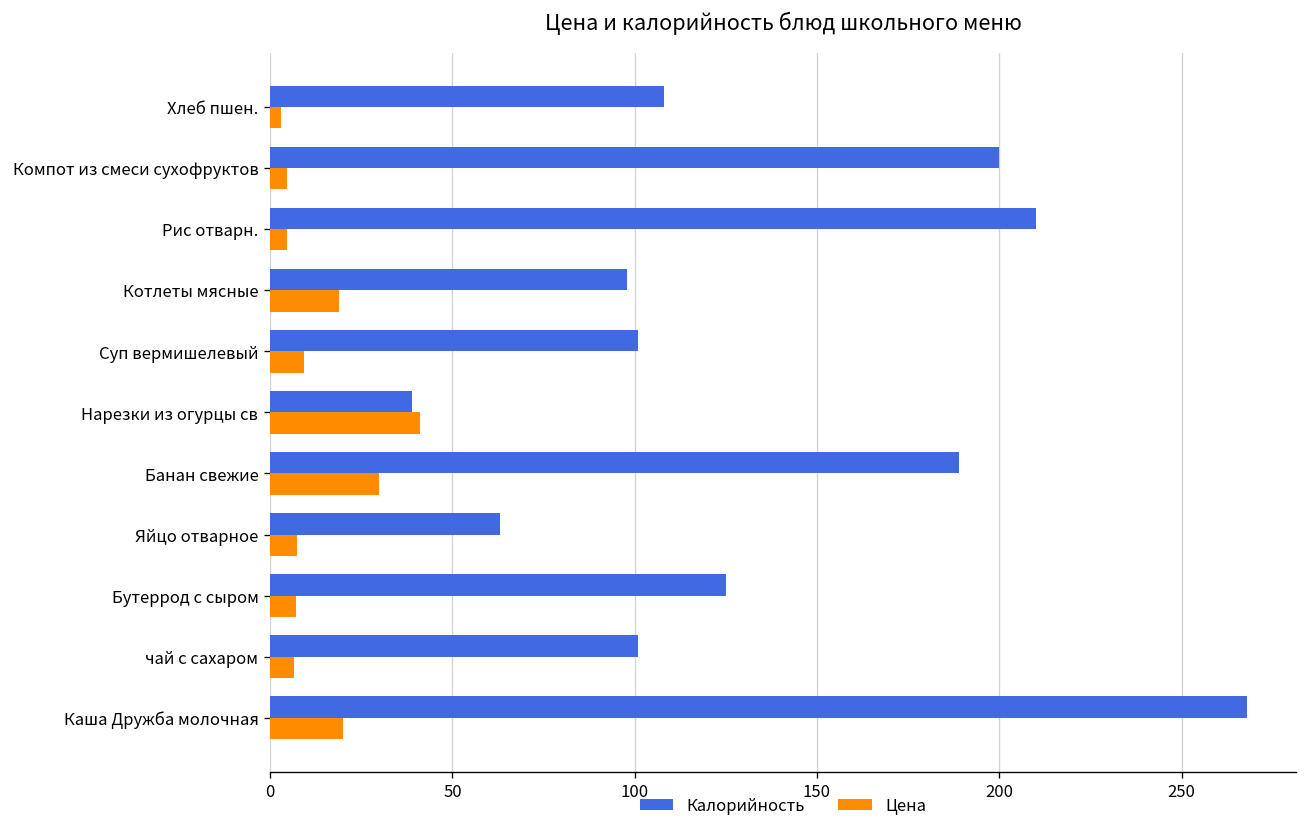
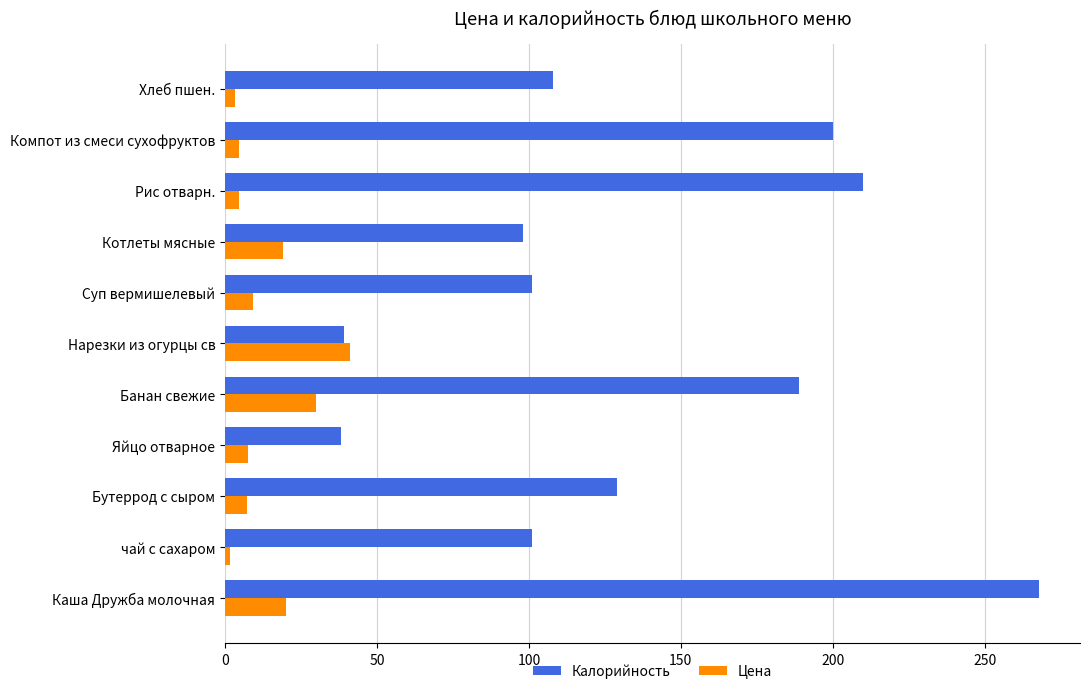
Калорийность, Яйцо отварное: 63 -> 38
Калорийность, Бутеррод с сыром: 125 -> 129
Цена, чай с сахаром: 7 -> 2
